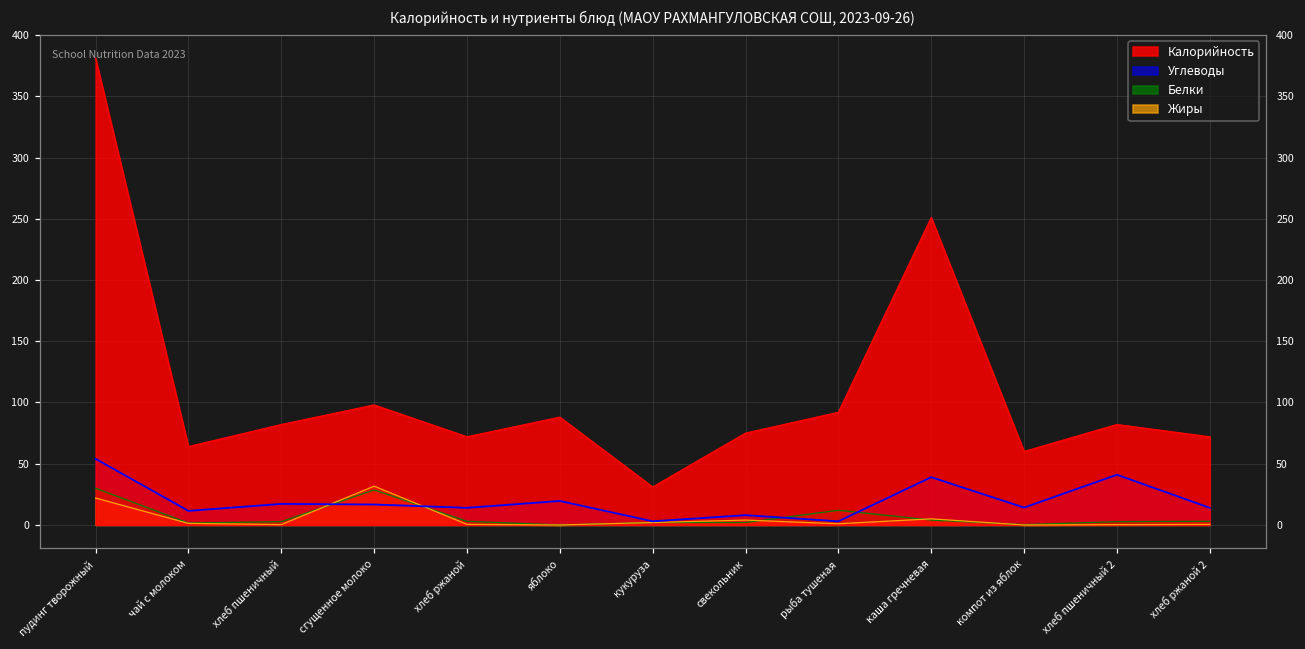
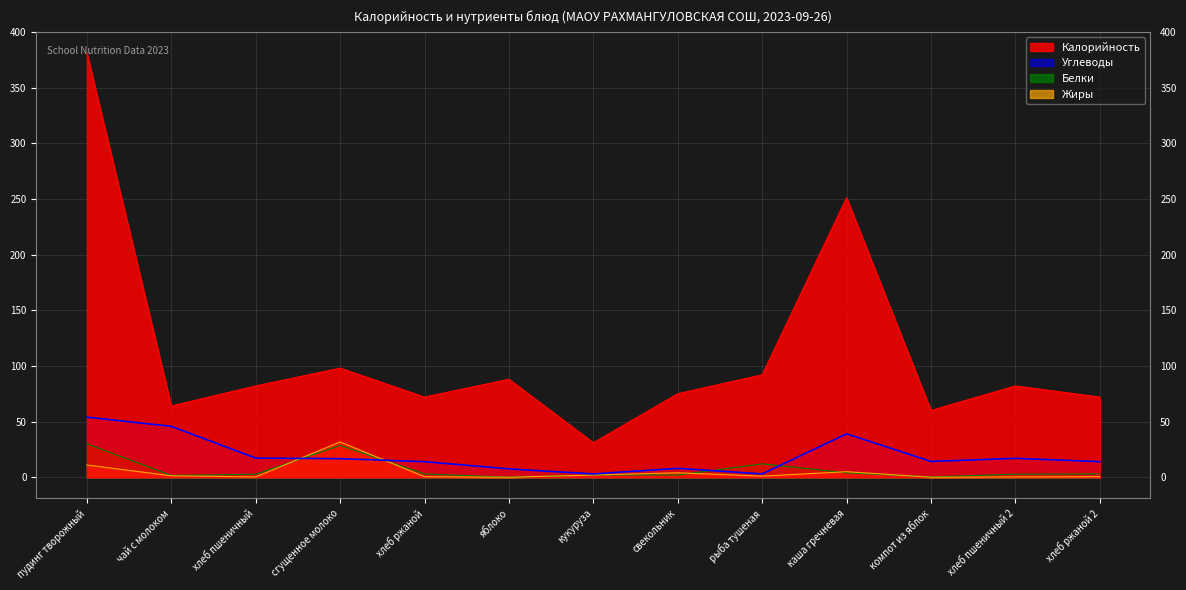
Жиры, пудинг творожный: 22 -> 11
Углеводы, чай с молоком: 12 -> 46
Углеводы, яблоко: 20 -> 8
Углеводы, хлеб пшеничный 2: 41 -> 17
